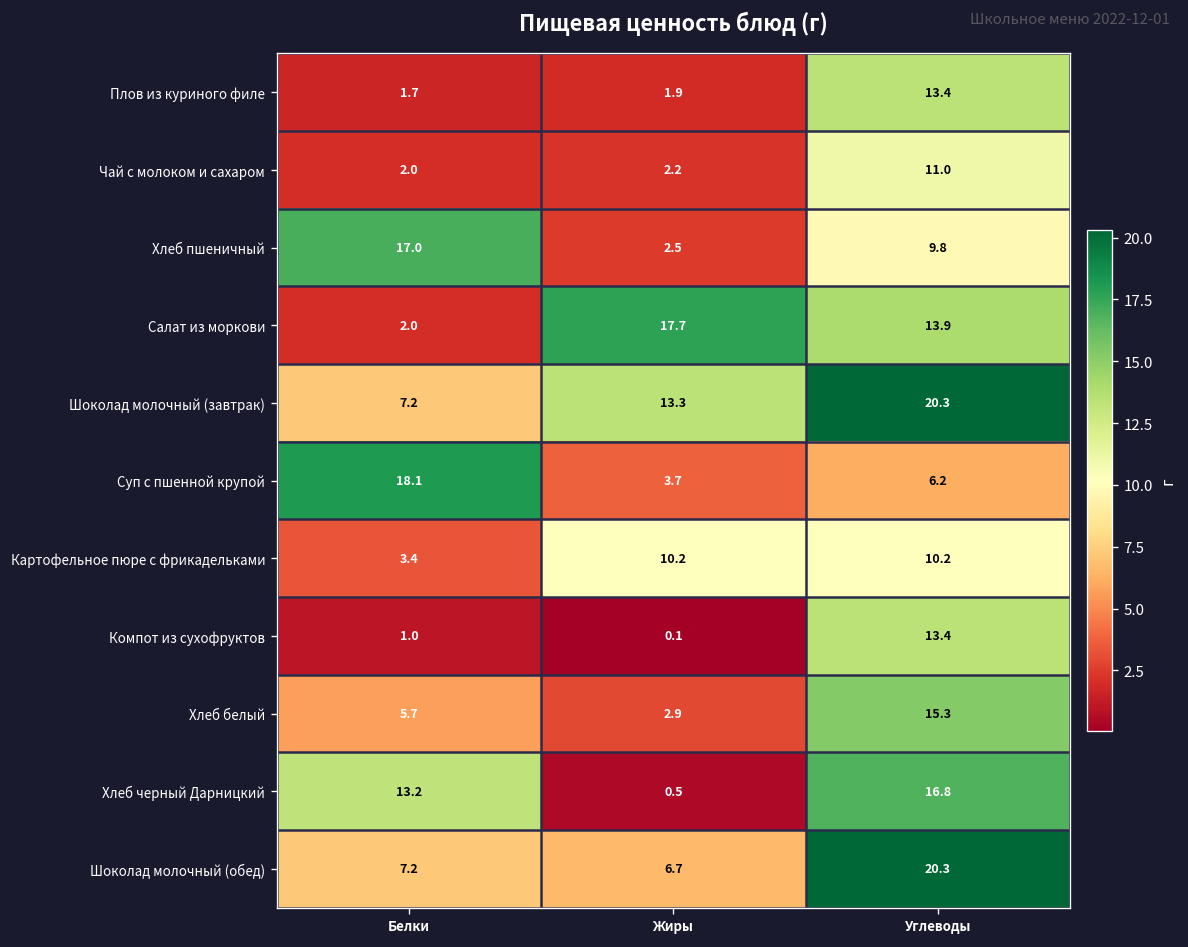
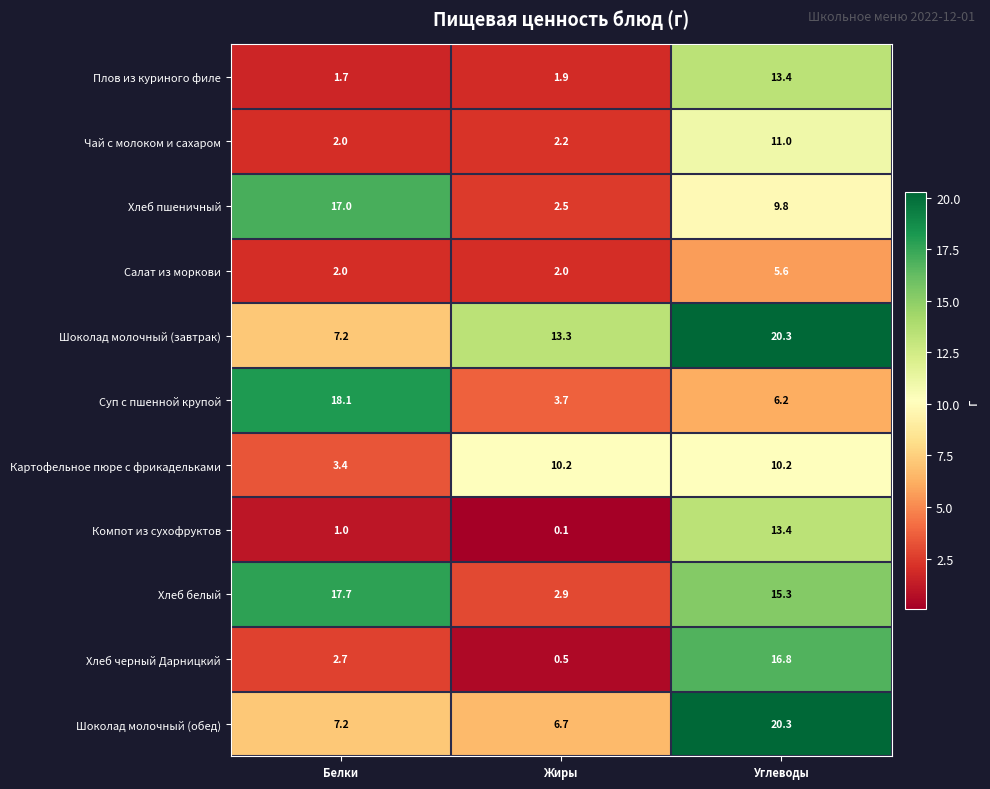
Салат из моркови, Жиры: 17.7 -> 2.0
Салат из моркови, Углеводы: 13.9 -> 5.6
Хлеб белый, Белки: 5.7 -> 17.7
Хлеб черный Дарницкий, Белки: 13.2 -> 2.7
